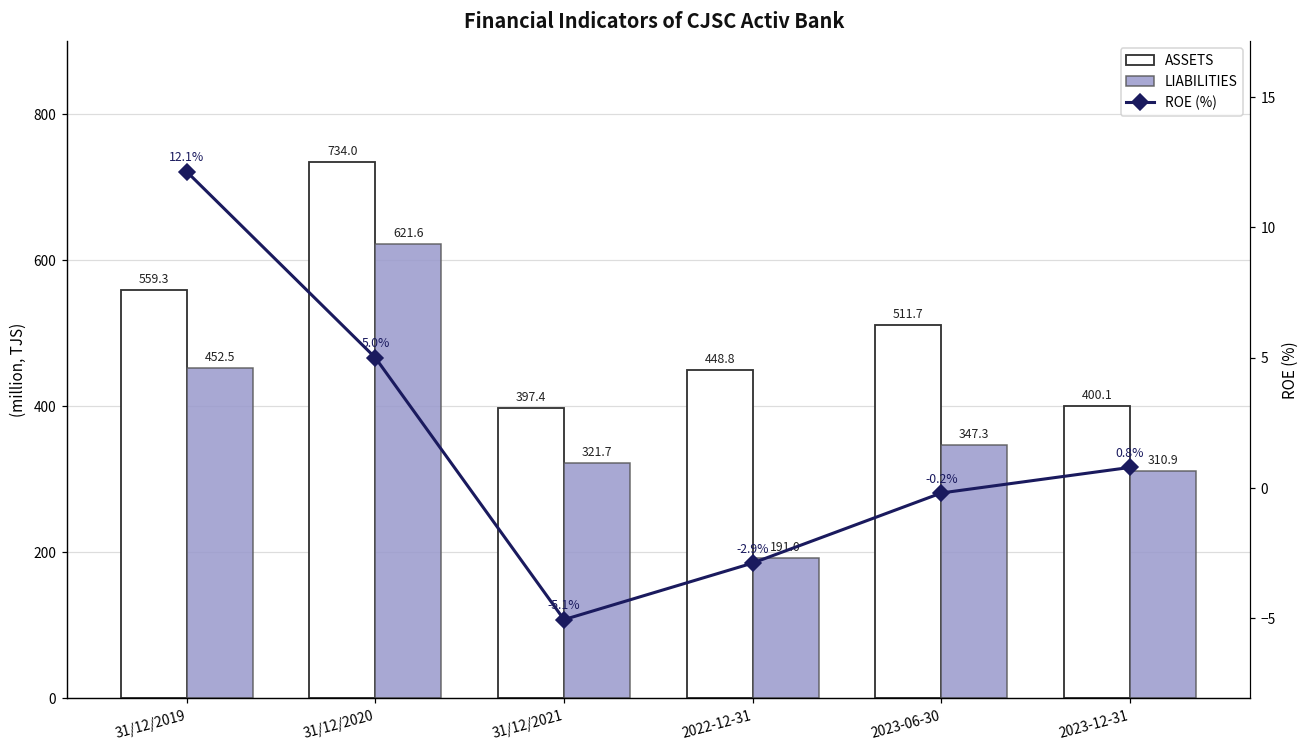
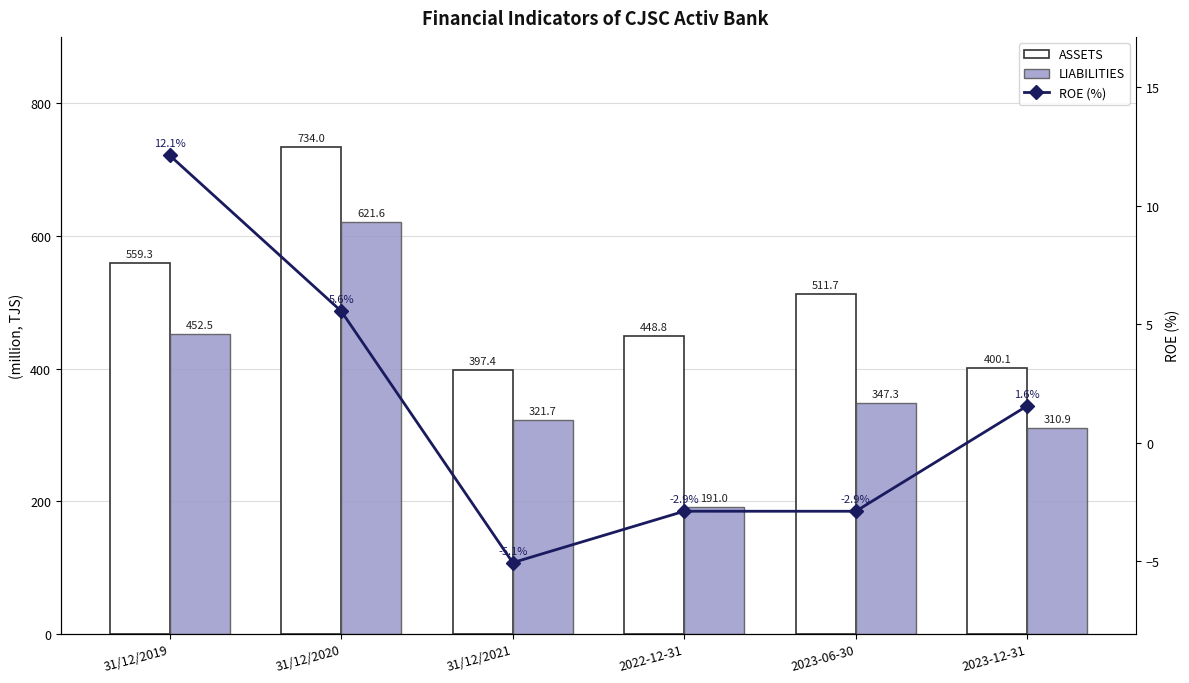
ROE (%), 31/12/2020: 5.0% -> 5.6%
ROE (%), 2023-06-30: -0.2% -> -2.9%
ROE (%), 2023-12-31: 0.8% -> 1.6%
